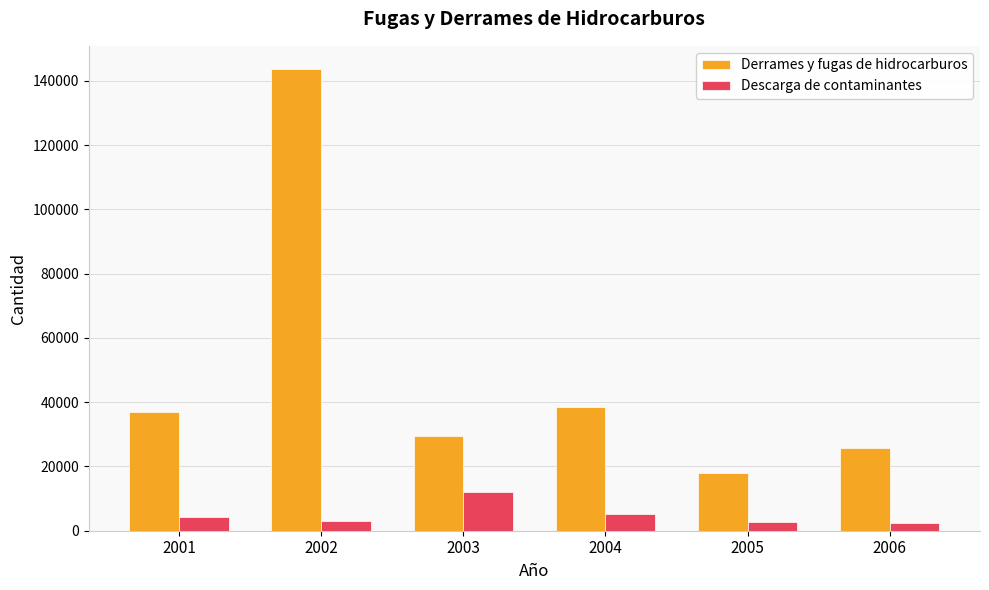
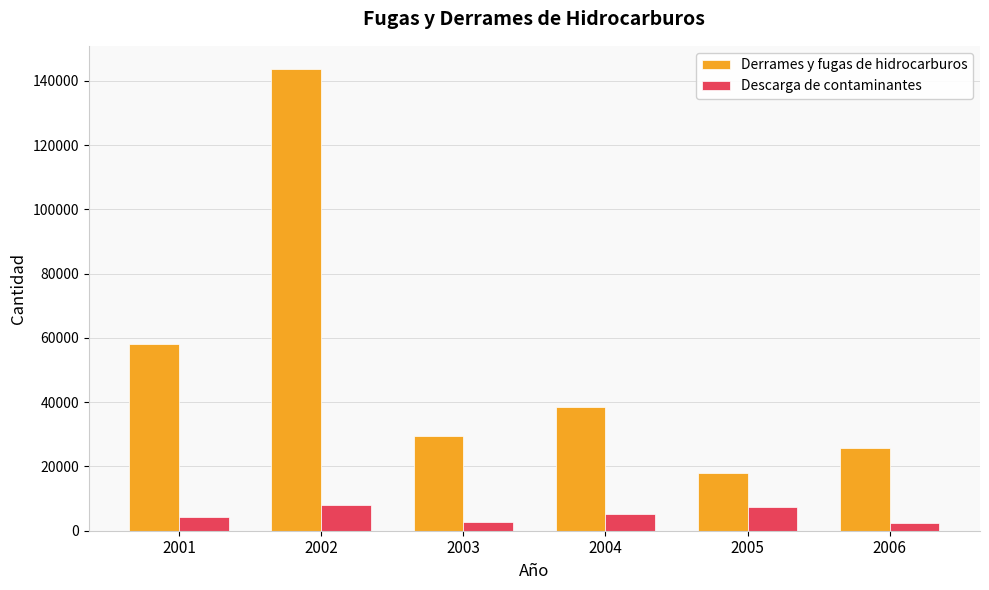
Derrames y fugas de hidrocarburos, 2001: 37000 -> 58000
Descarga de contaminantes, 2002: 3000 -> 8000
Descarga de contaminantes, 2003: 12000 -> 3000
Descarga de contaminantes, 2005: 3000 -> 7000
